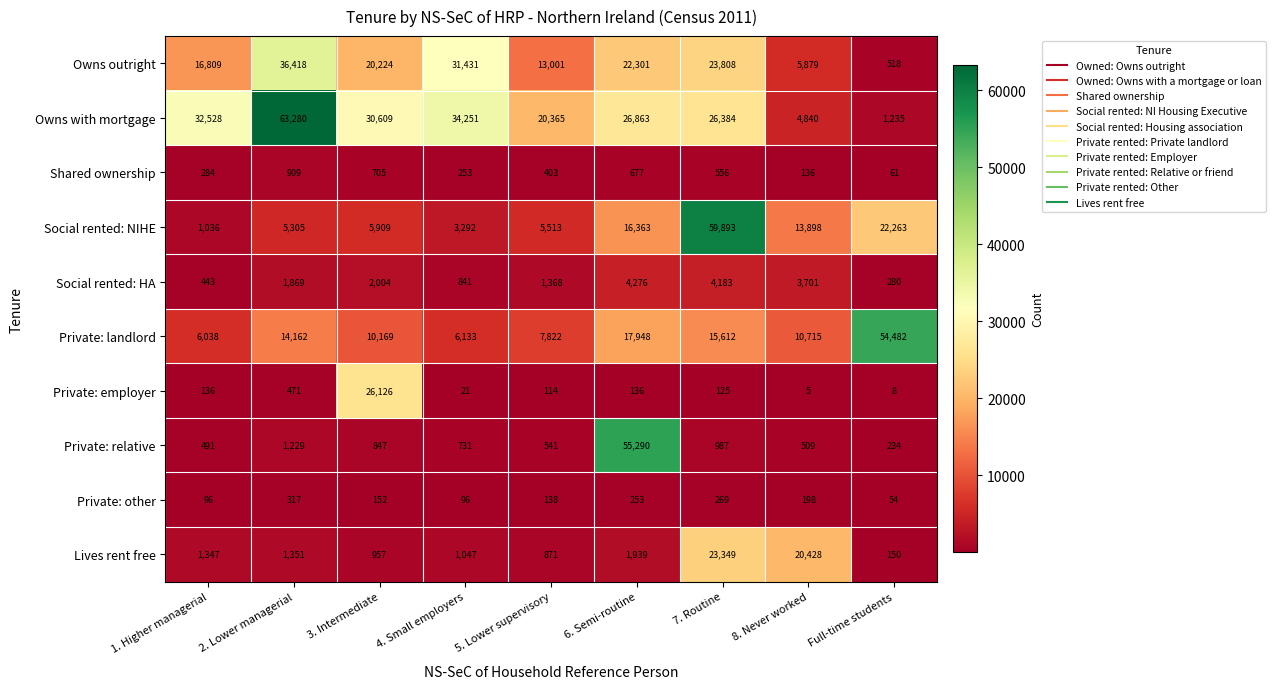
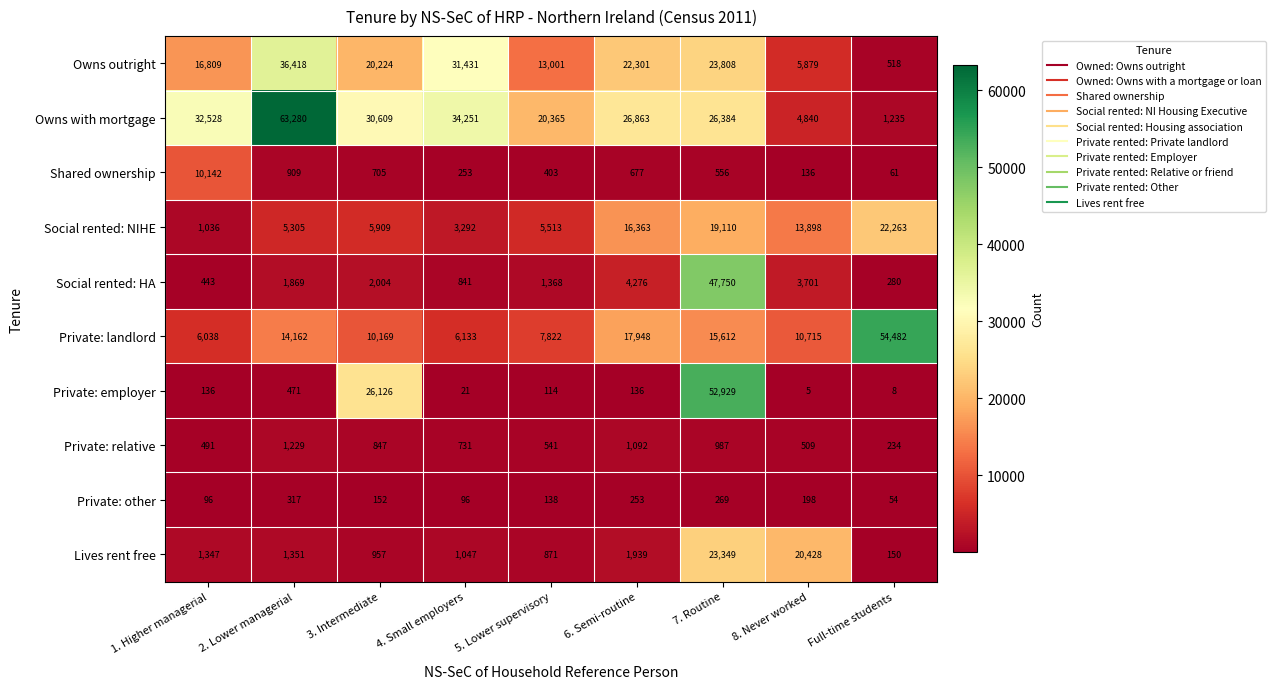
Shared ownership, 1. Higher managerial: 284 -> 10,142
Social rented: NIHE, 7. Routine: 59,893 -> 19,110
Social rented: HA, 7. Routine: 4,183 -> 47,750
Private: employer, 7. Routine: 125 -> 52,929
Private: relative, 6. Semi-routine: 55,290 -> 1,092
